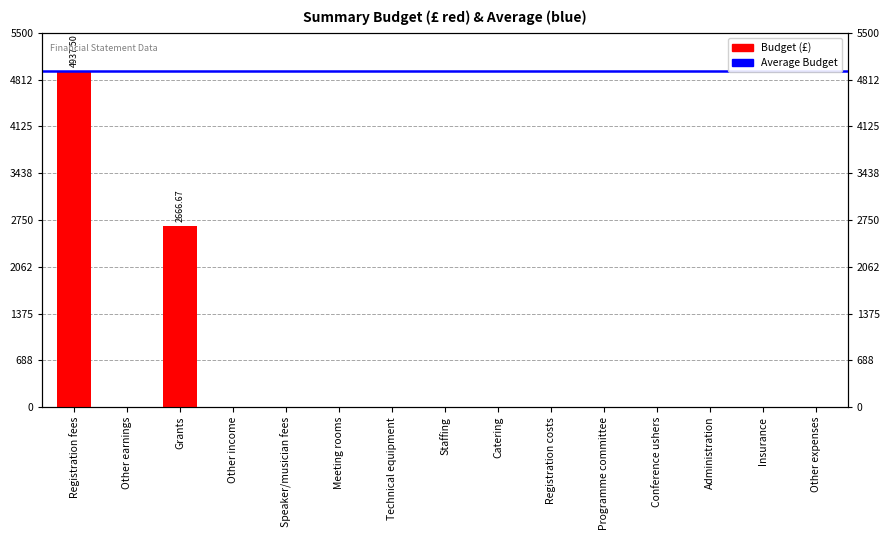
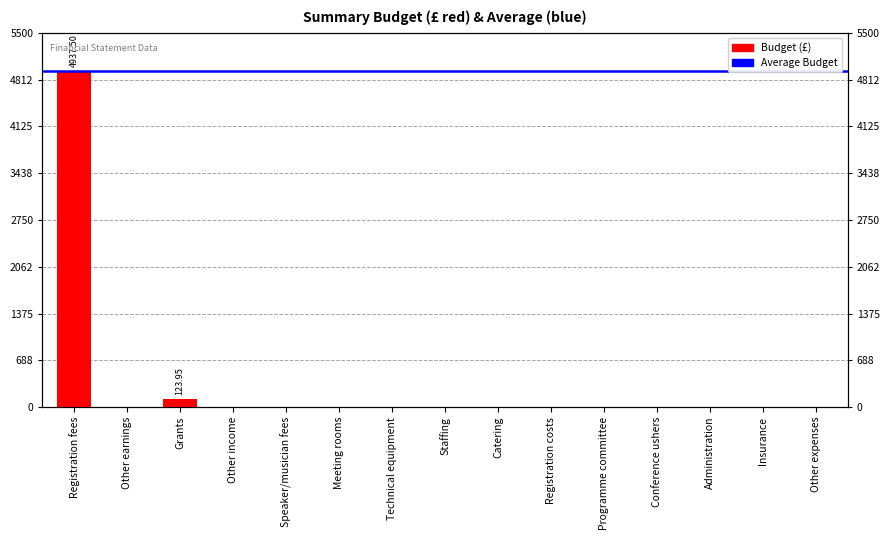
Grants: 2666.67 -> 123.95
